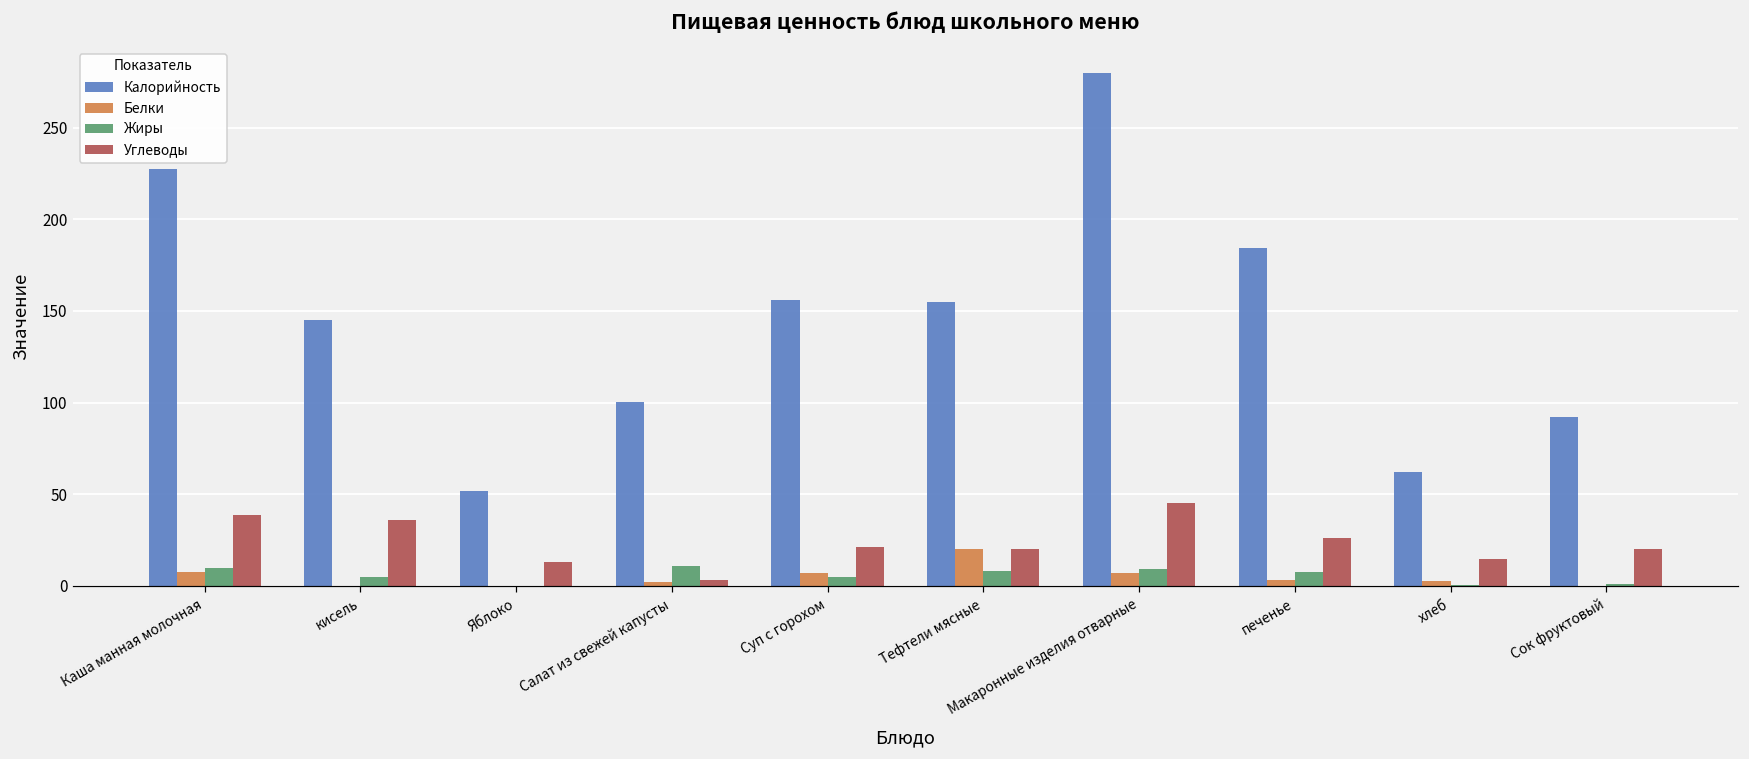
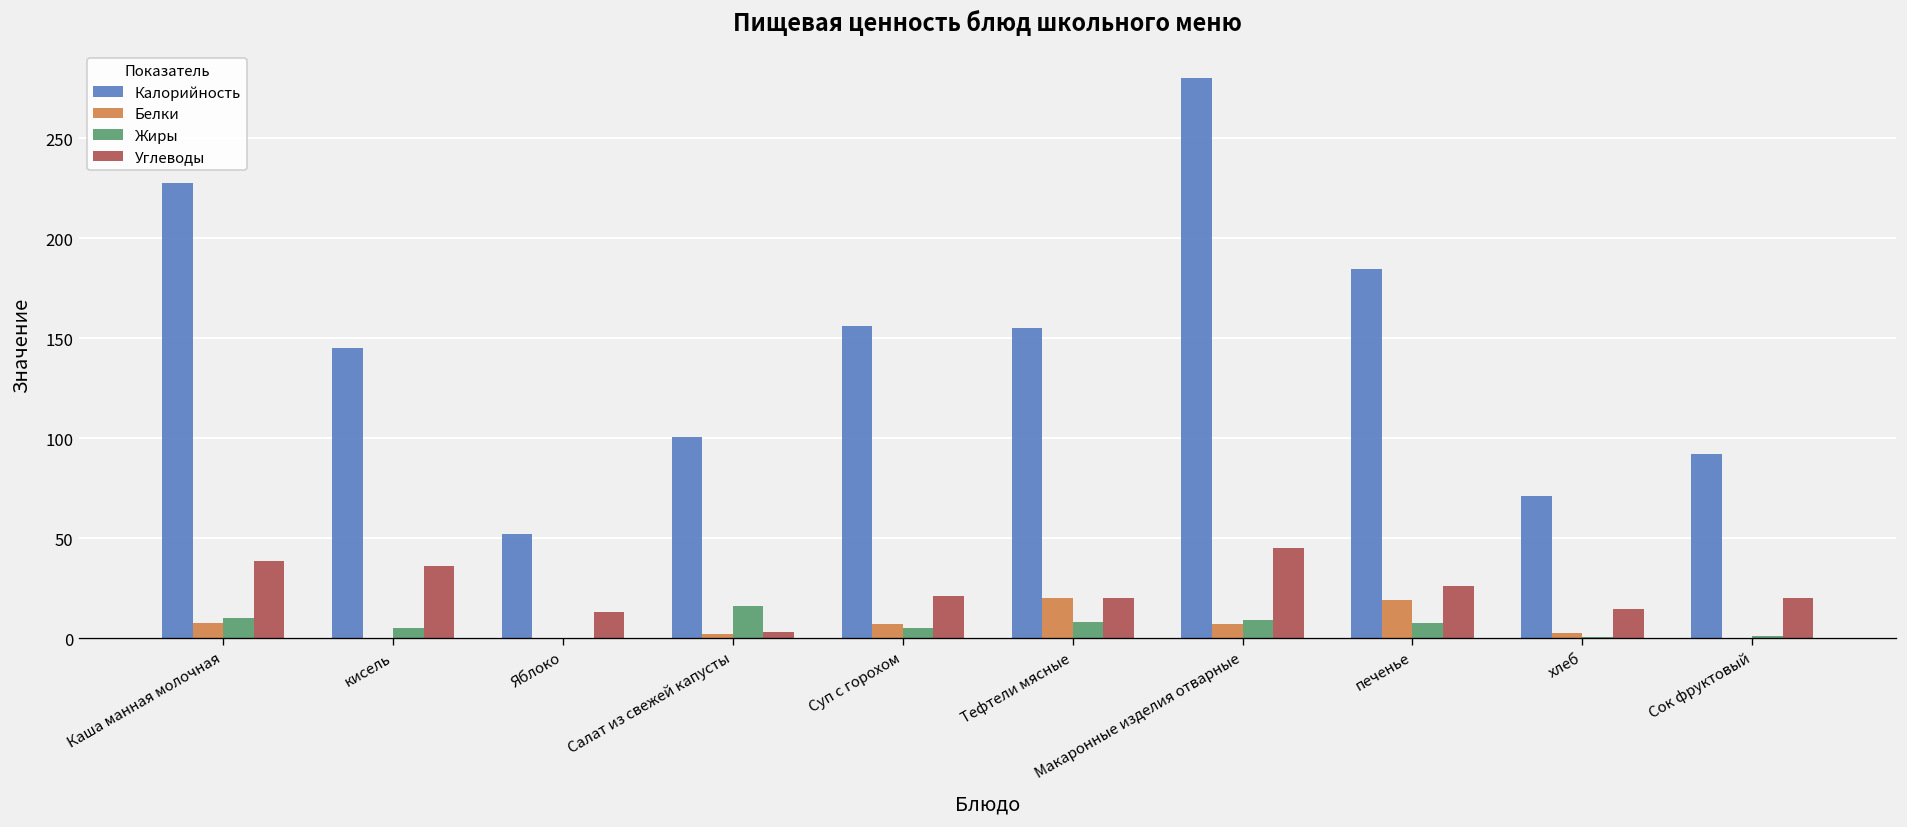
Жиры, Салат из свежей капусты: 11 -> 16
Белки, печенье: 3 -> 19
Калорийность, хлеб: 62 -> 71
